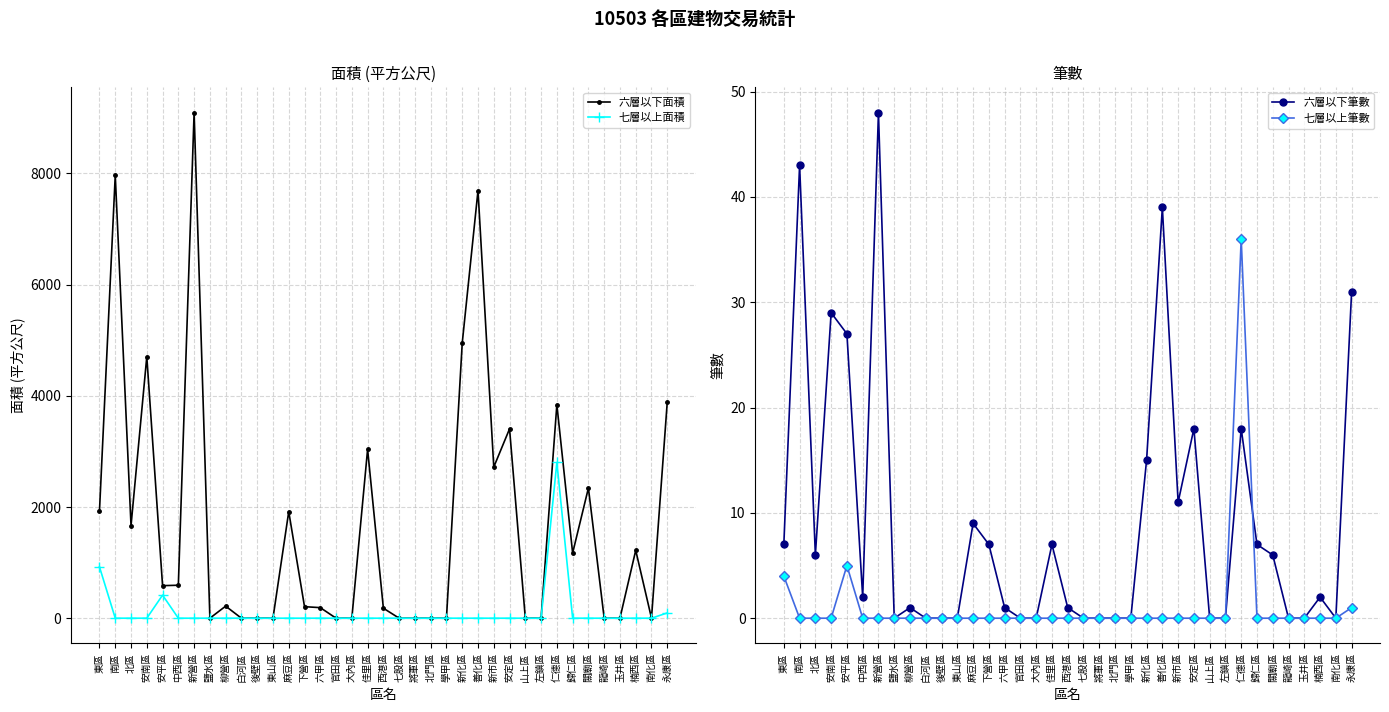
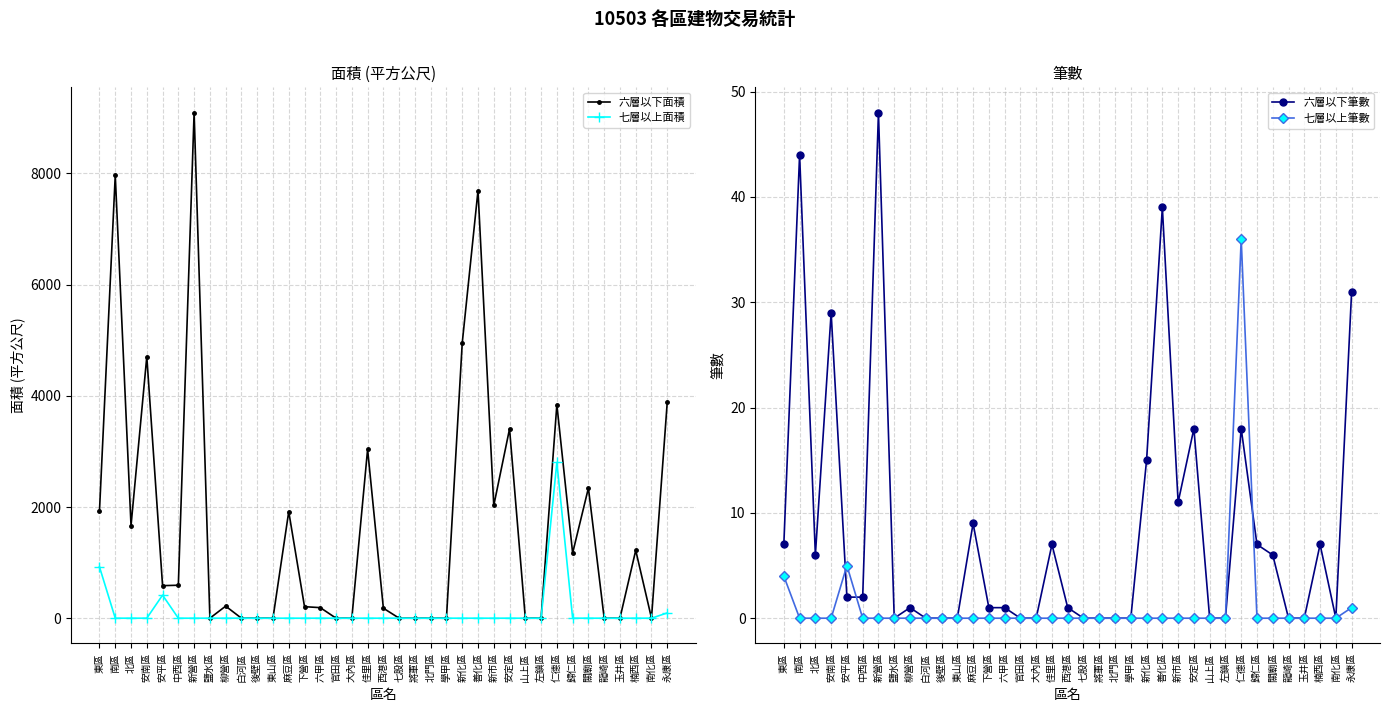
面積 (平方公尺), 六層以下面積, 新市區: 2700 -> 2000
筆數, 六層以下筆數, 南區: 43 -> 44
筆數, 六層以下筆數, 安平區: 27 -> 2
筆數, 六層以下筆數, 下營區: 7 -> 1
筆數, 六層以下筆數, 楠西區: 2 -> 7
